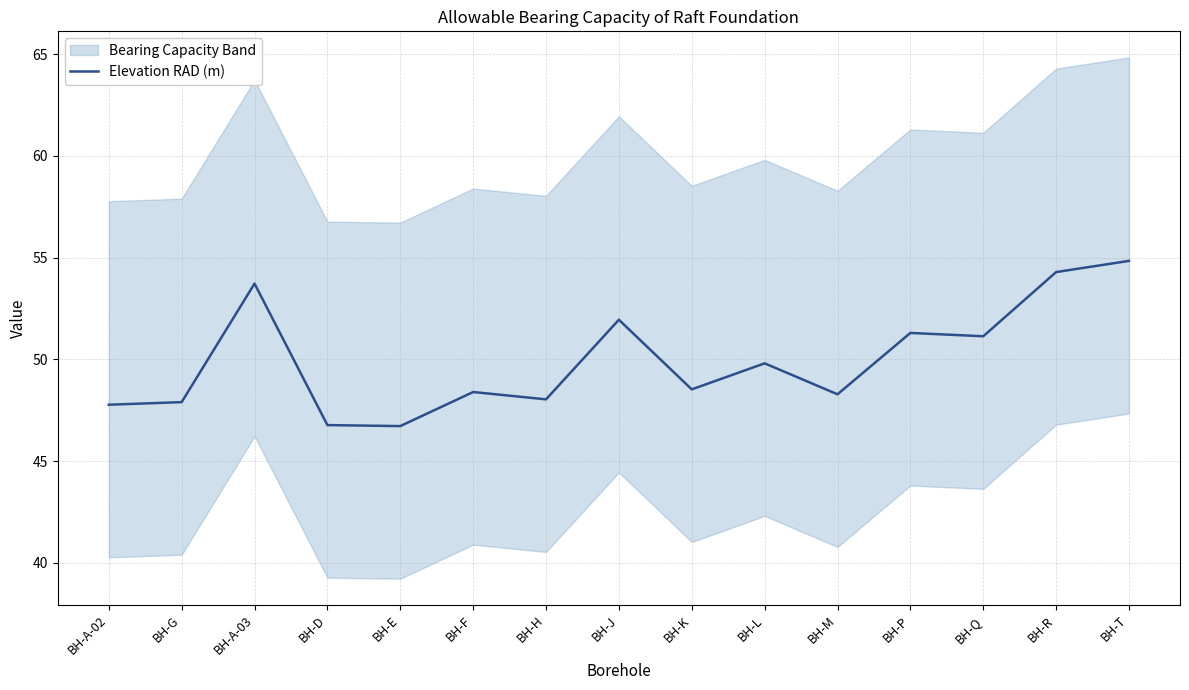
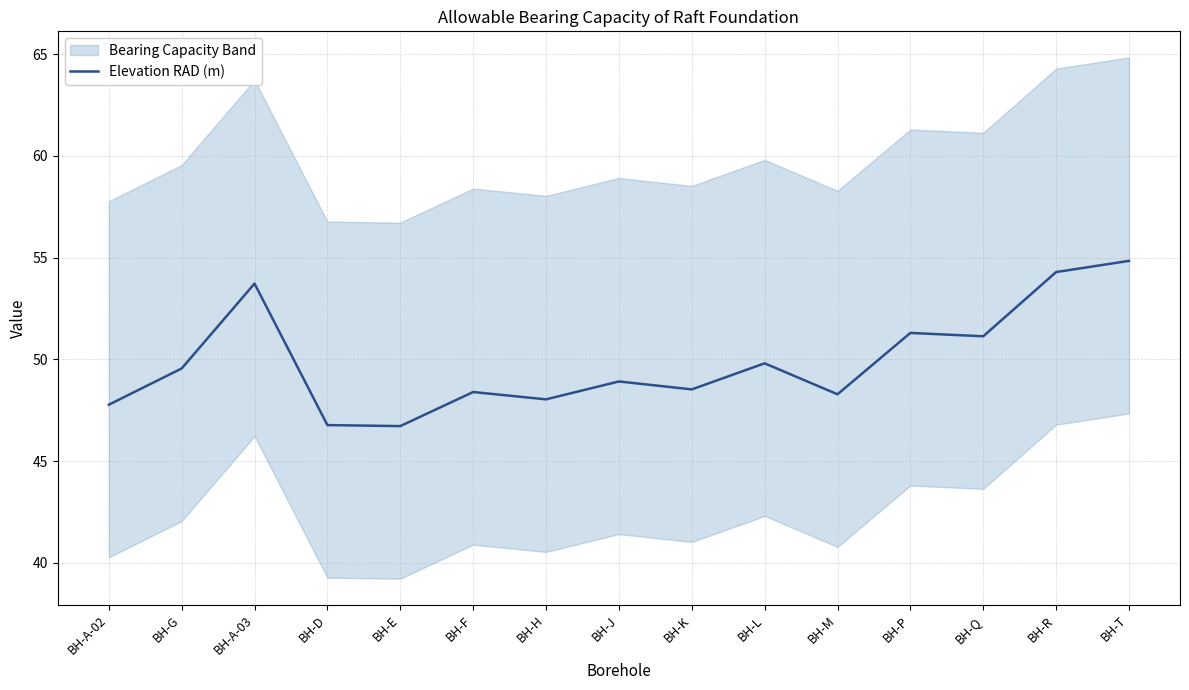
Elevation RAD (m), BH-G: 47.9 -> 49.6
Elevation RAD (m), BH-J: 51.9 -> 48.9
